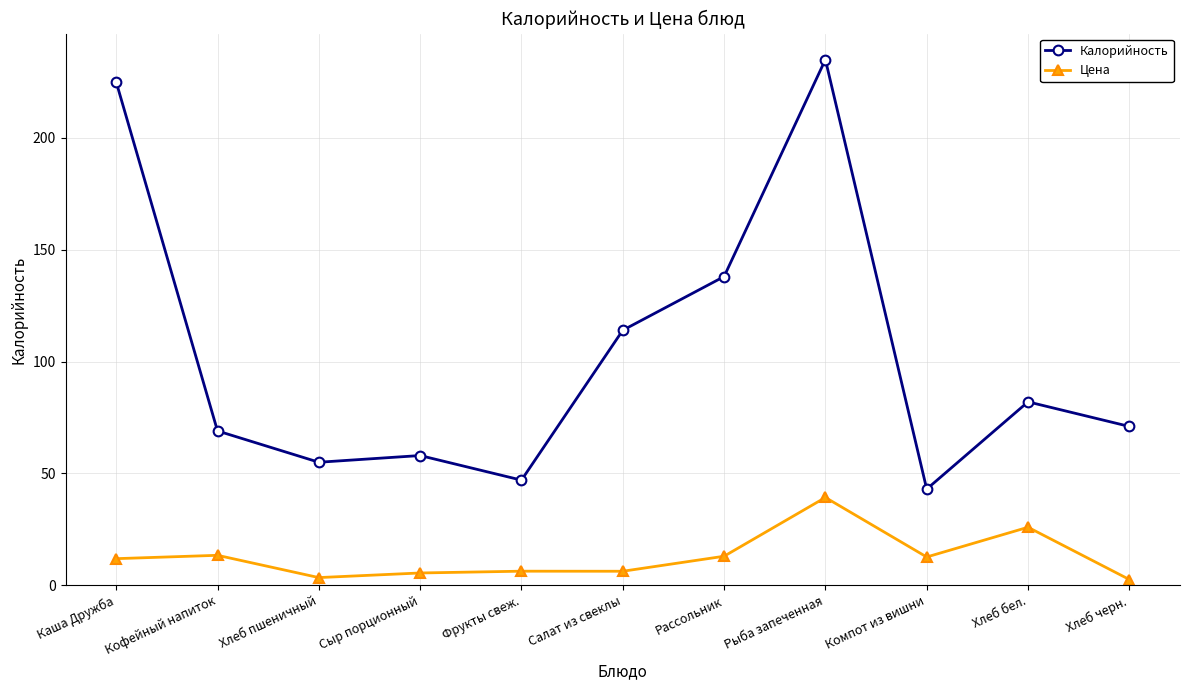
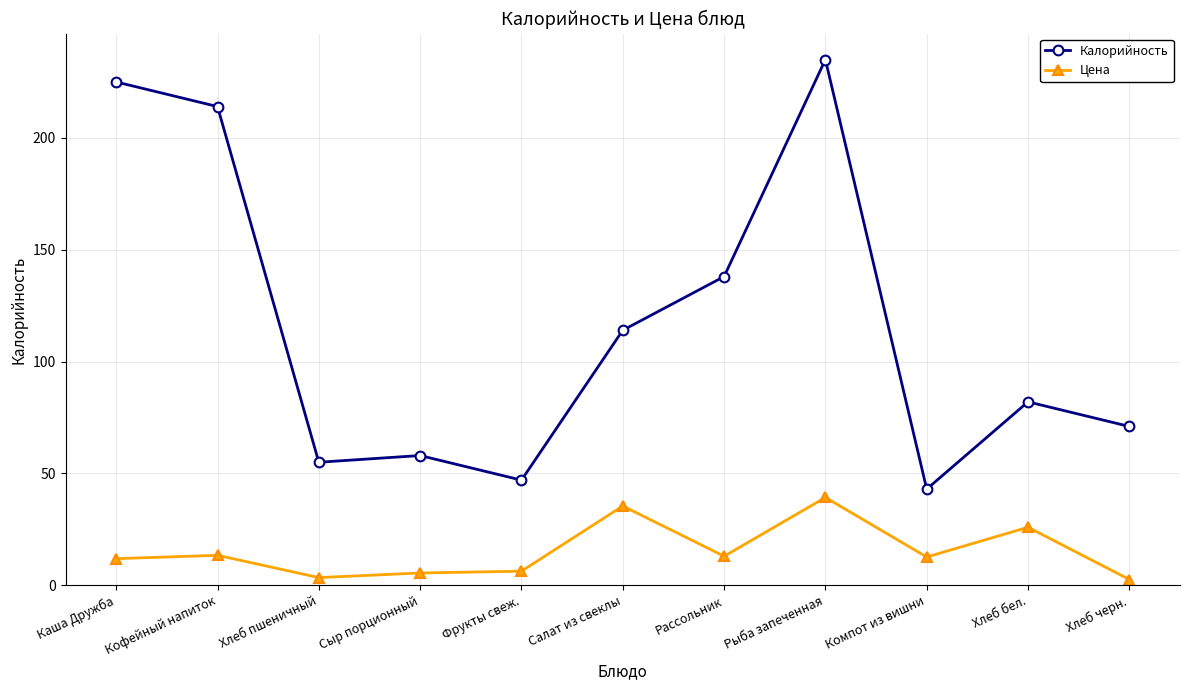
Калорийность, Кофейный напиток: 69 -> 214
Цена, Салат из свеклы: 6 -> 35
